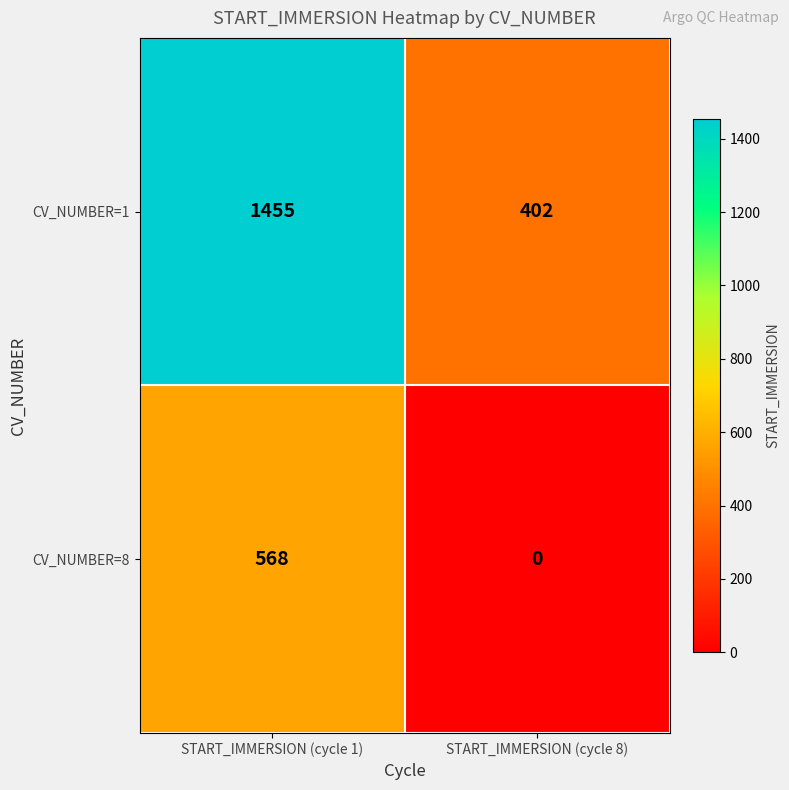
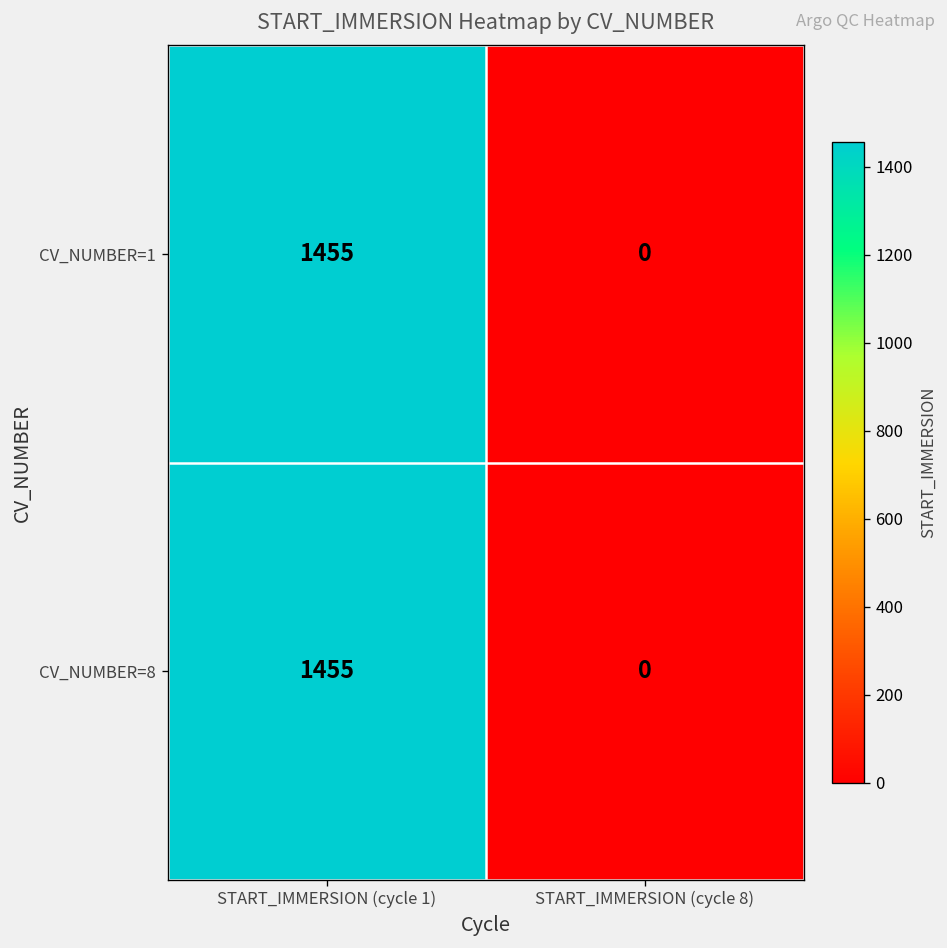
CV_NUMBER=1, START_IMMERSION (cycle 8): 402 -> 0
CV_NUMBER=8, START_IMMERSION (cycle 1): 568 -> 1455
